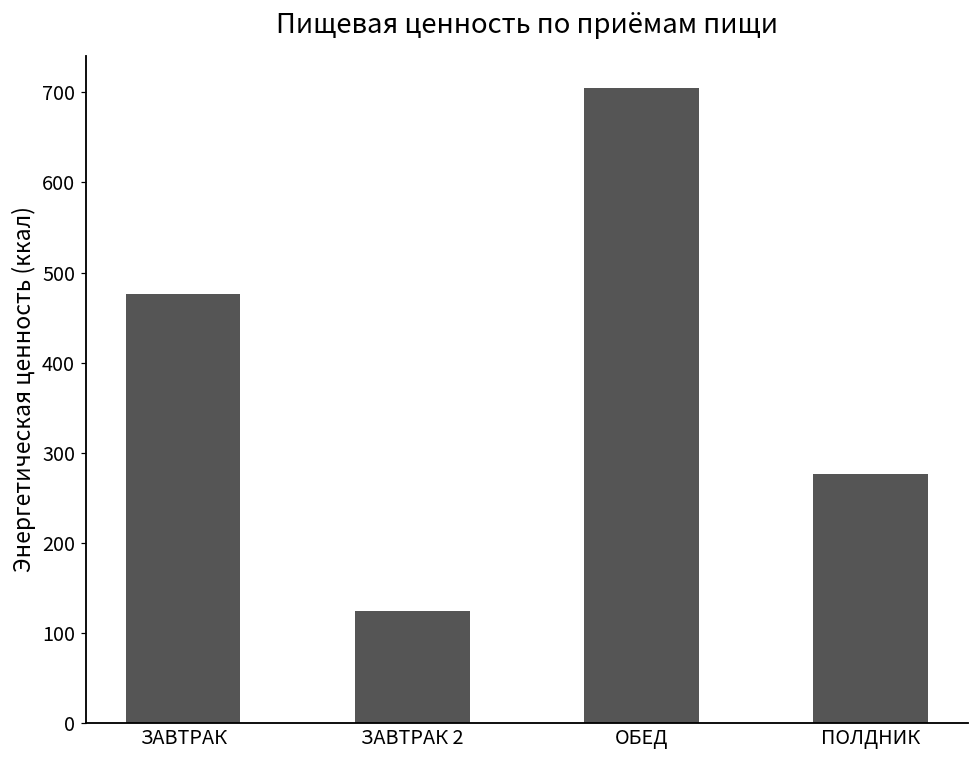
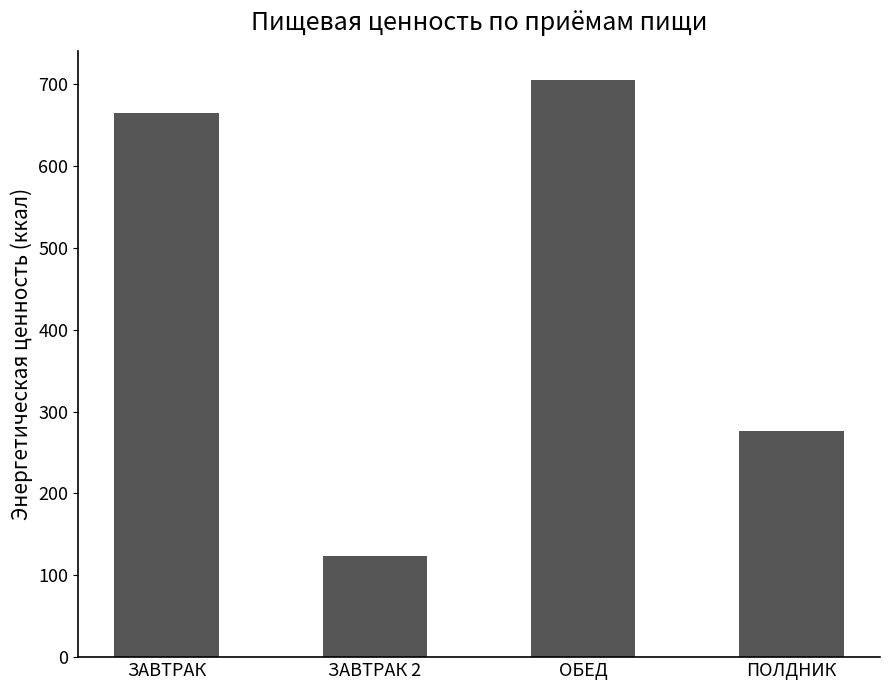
ЗАВТРАК: 480 -> 660
